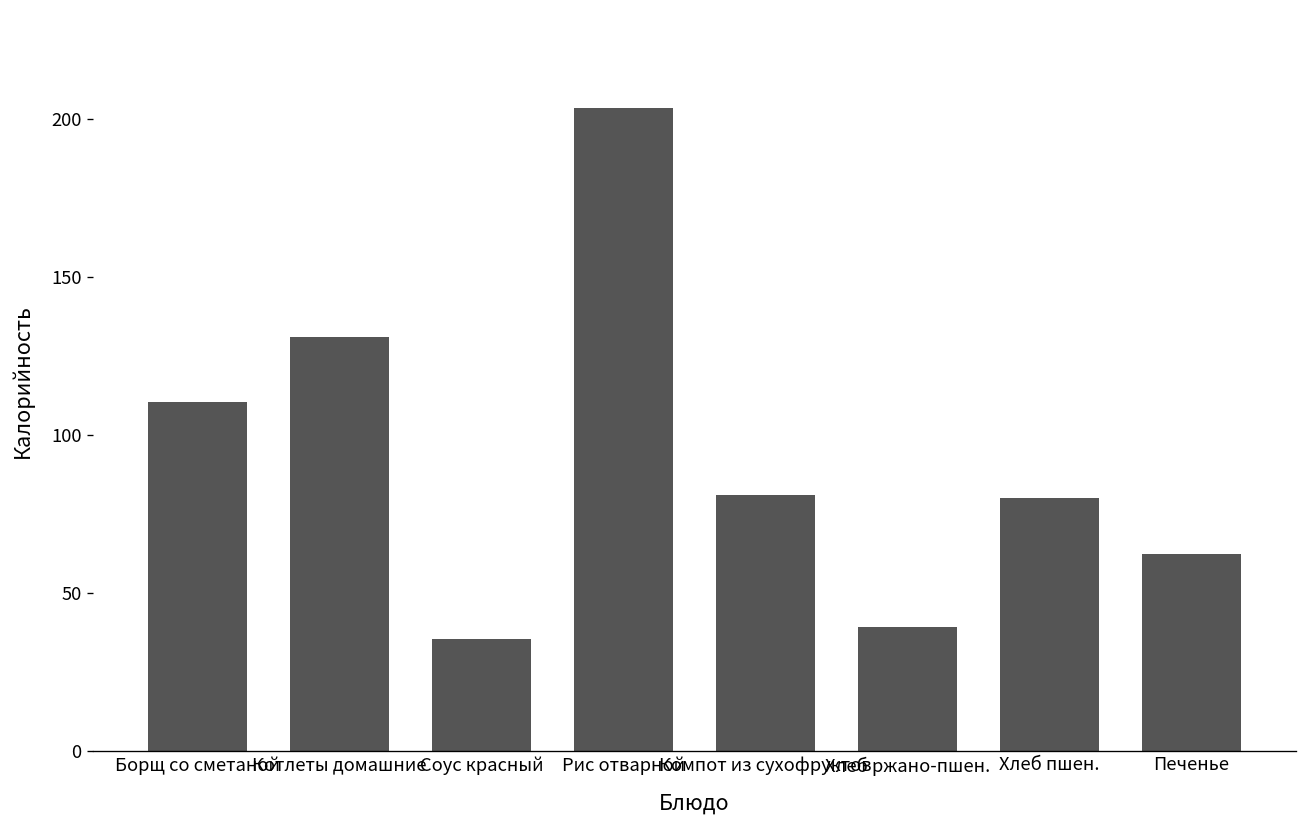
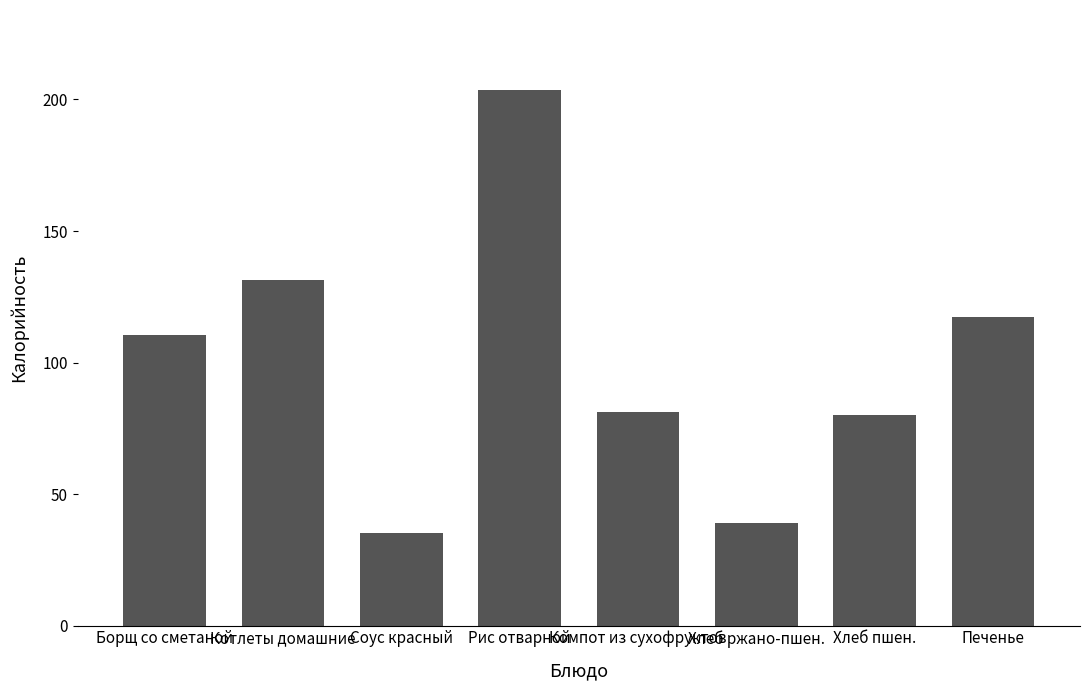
Печенье: 62 -> 117
